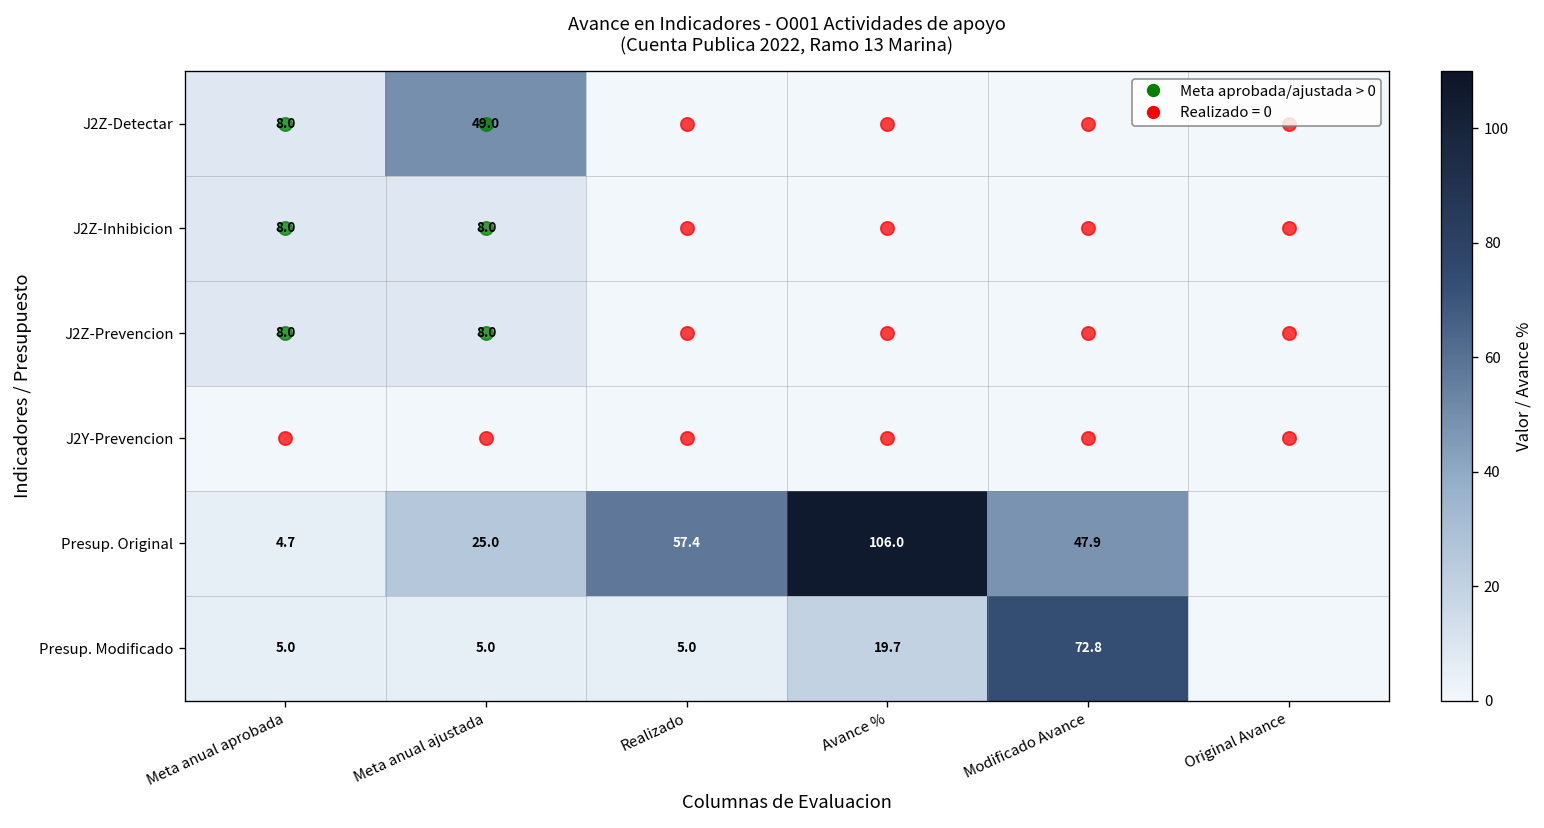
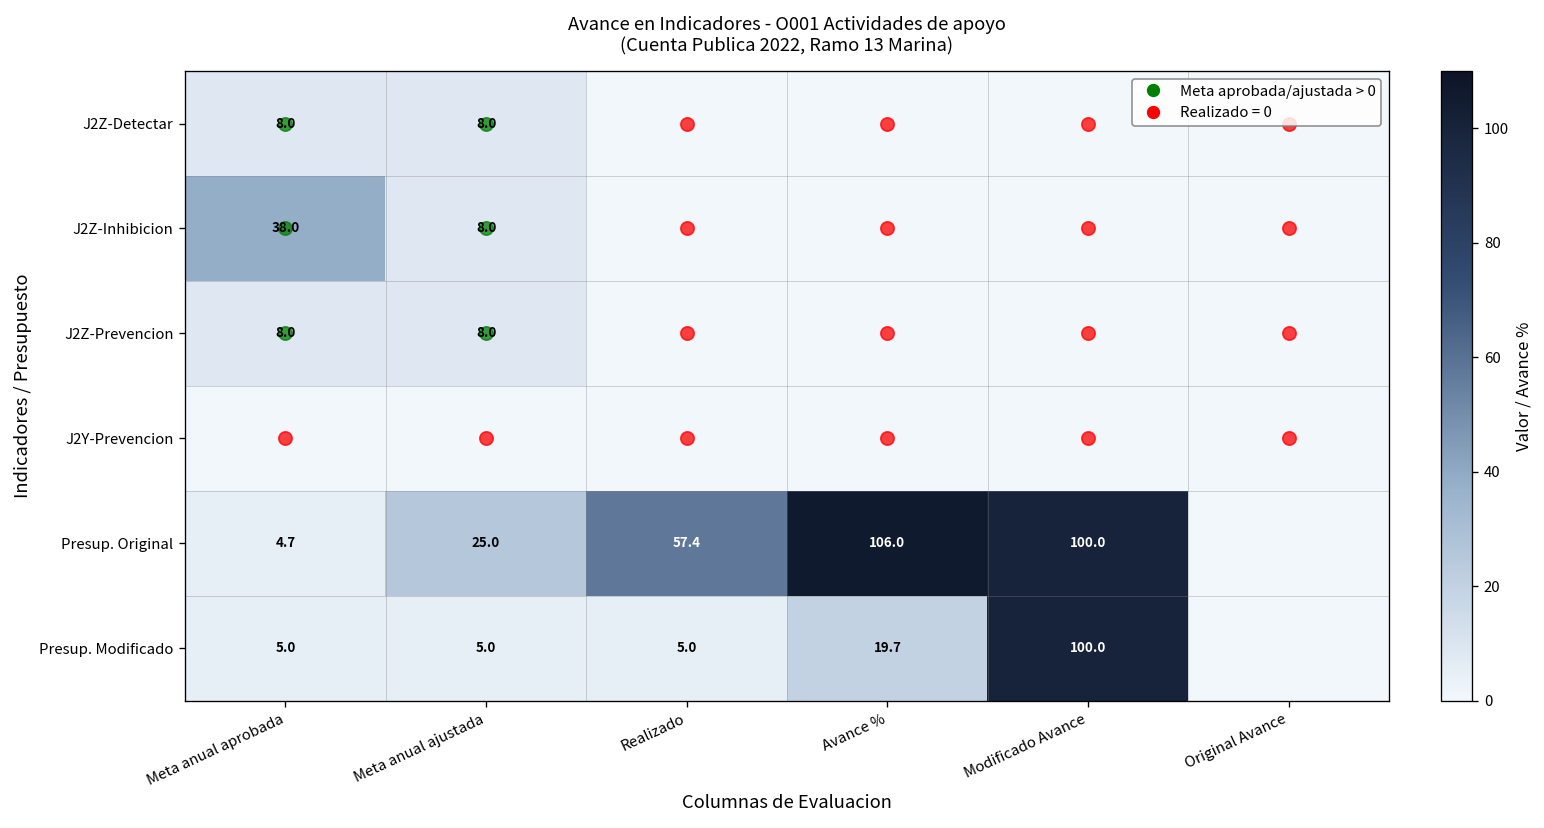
J2Z-Detectar, Meta anual ajustada: 49.0 -> 8.0
J2Z-Inhibicion, Meta anual aprobada: 8.0 -> 38.0
Presup. Original, Modificado Avance: 47.9 -> 100.0
Presup. Modificado, Modificado Avance: 72.8 -> 100.0
